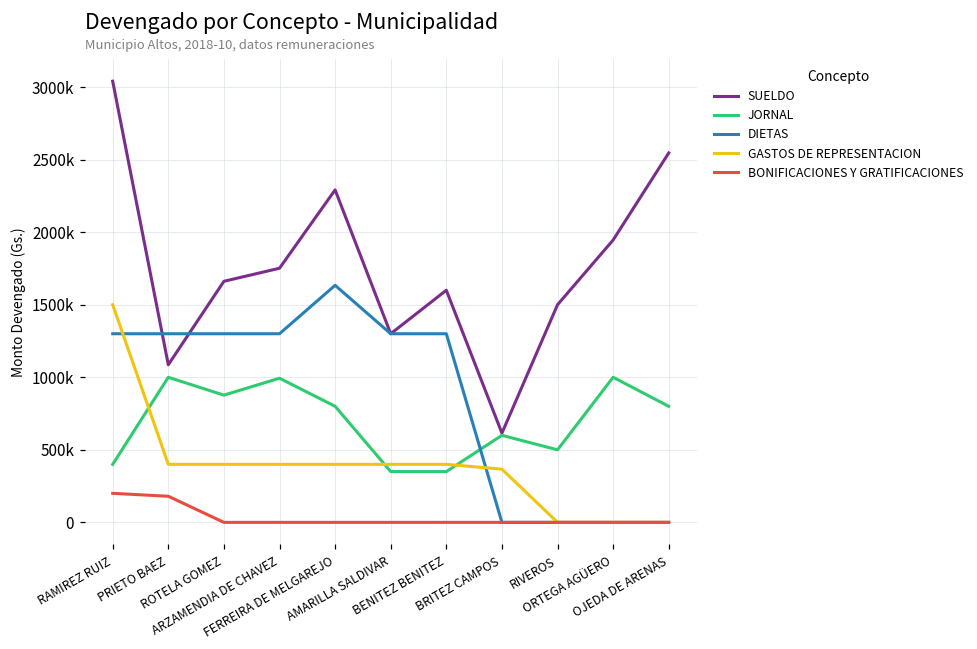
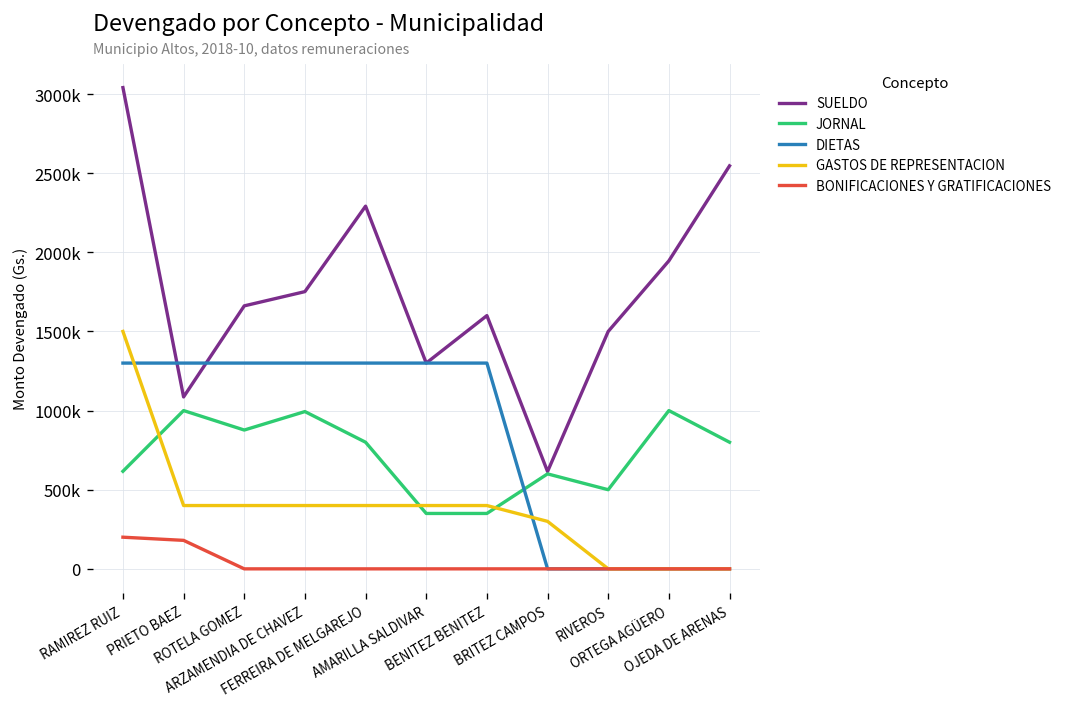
JORNAL, RAMIREZ RUIZ: 400000 -> 620000
DIETAS, FERREIRA DE MELGAREJO: 1630000 -> 1300000
GASTOS DE REPRESENTACION, BRITEZ CAMPOS: 370000 -> 300000
